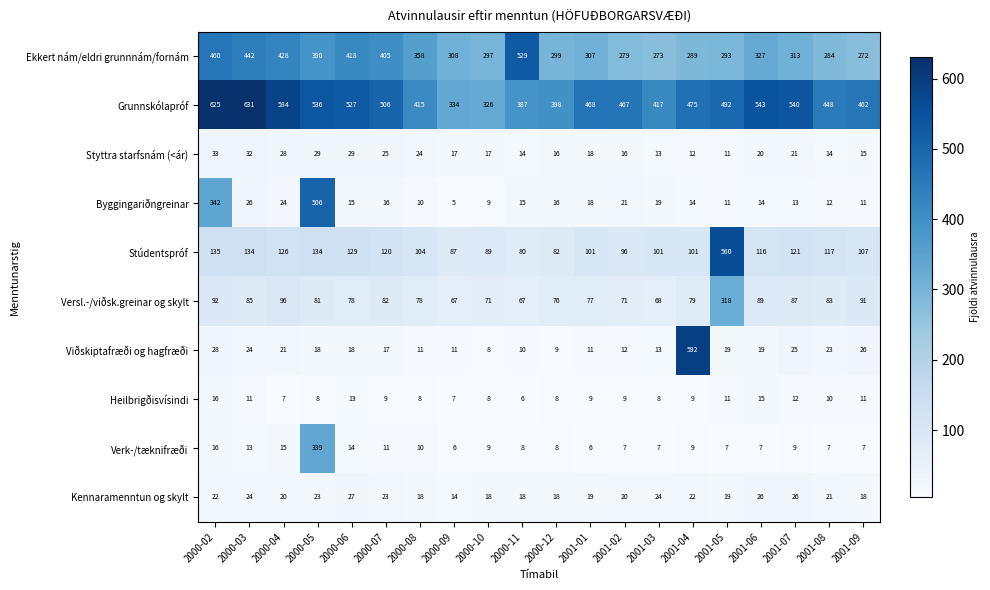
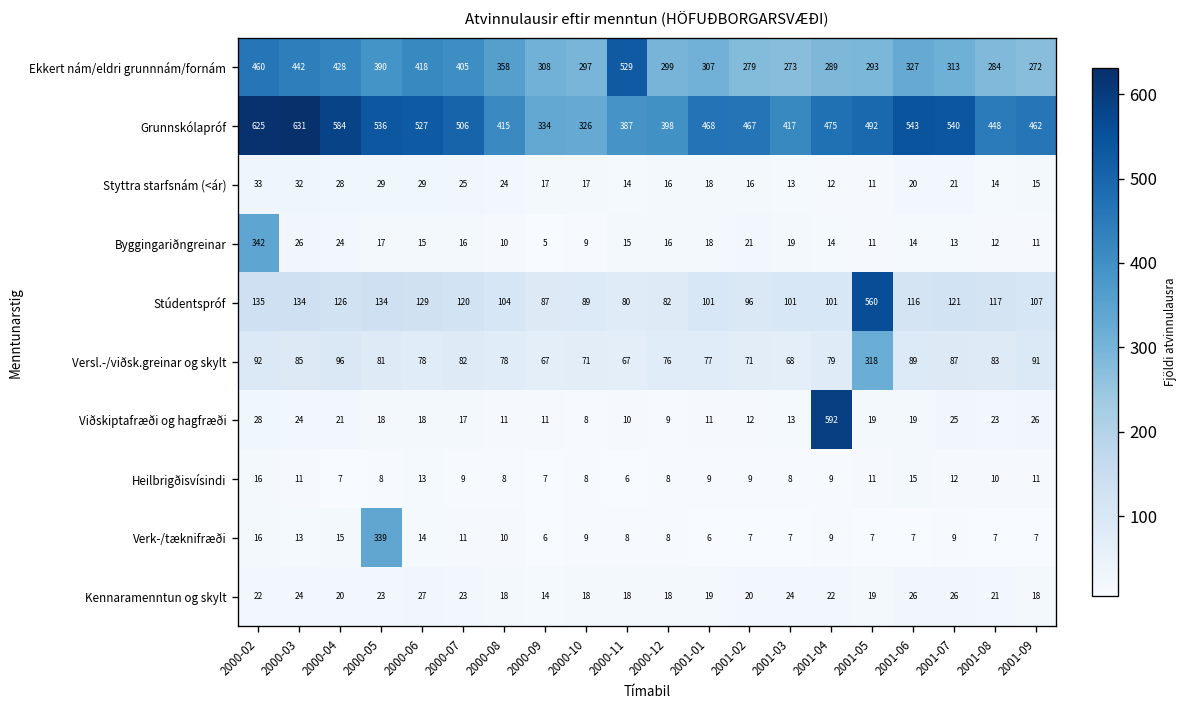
Byggingariðngreinar, 2000-05: 506 -> 17
